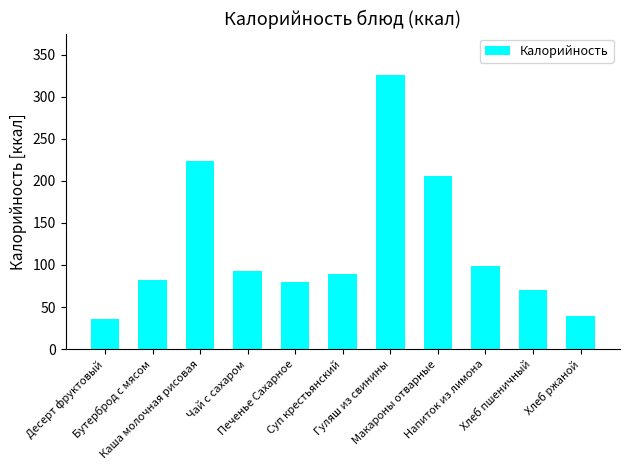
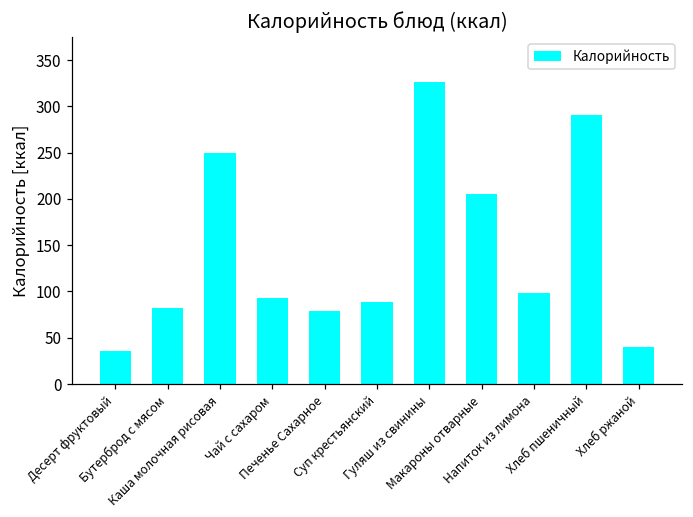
Каша молочная рисовая: 220 -> 250
Хлеб пшеничный: 70 -> 290
